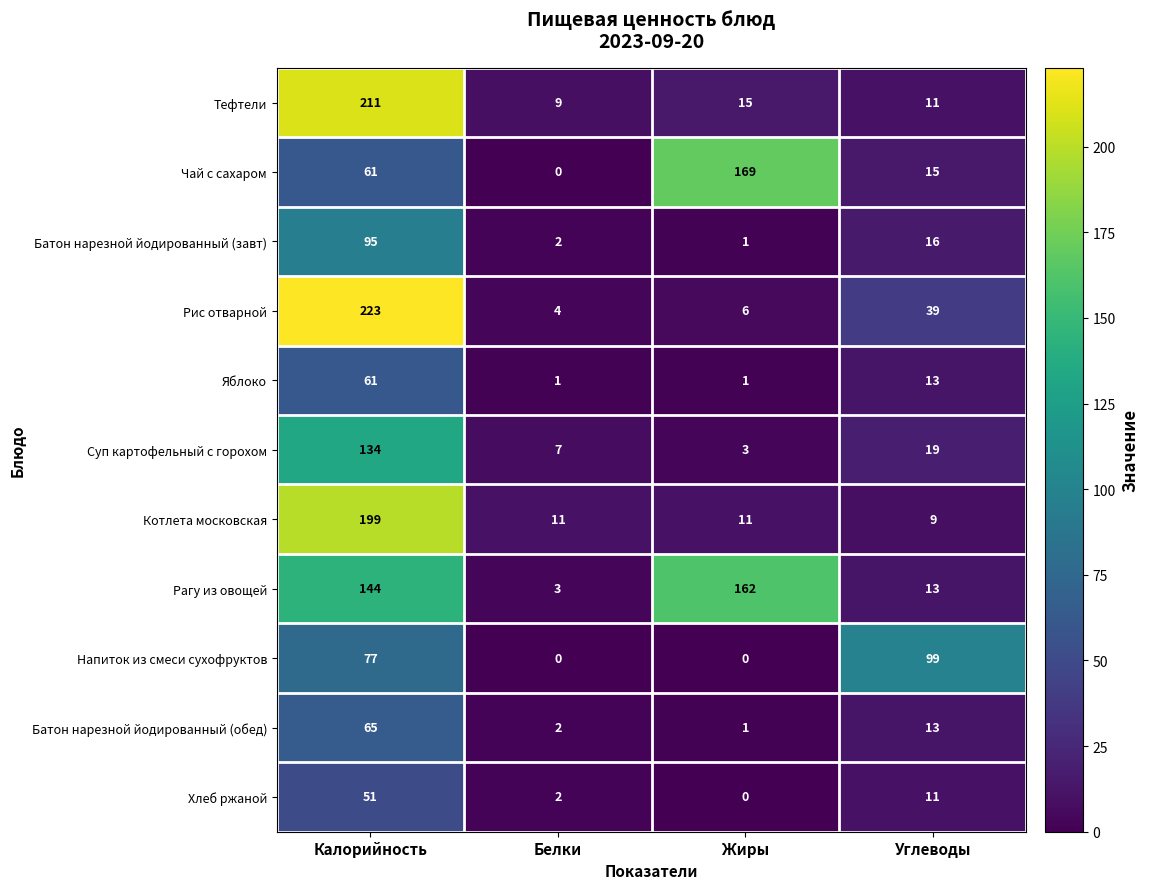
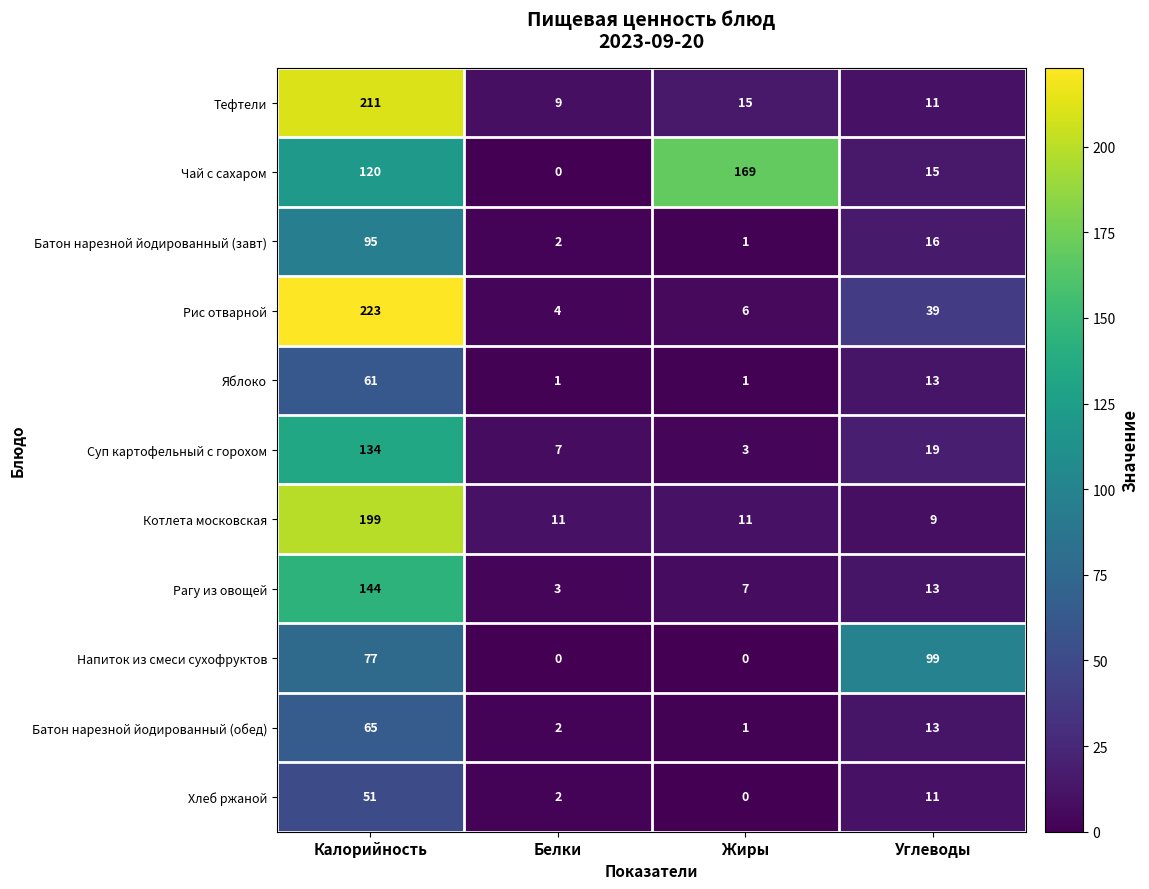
Чай с сахаром, Калорийность: 61 -> 120
Рагу из овощей, Жиры: 162 -> 7
